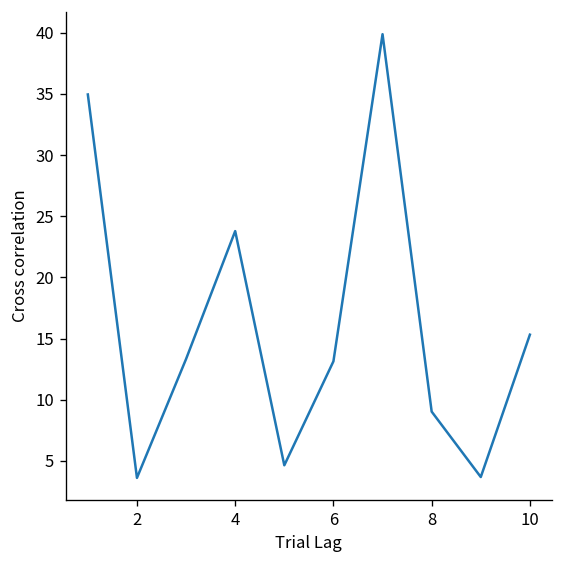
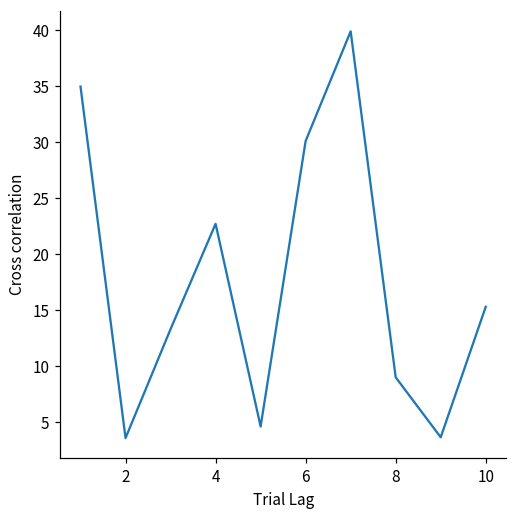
4: 23.8 -> 22.7
6: 13.1 -> 30.1
